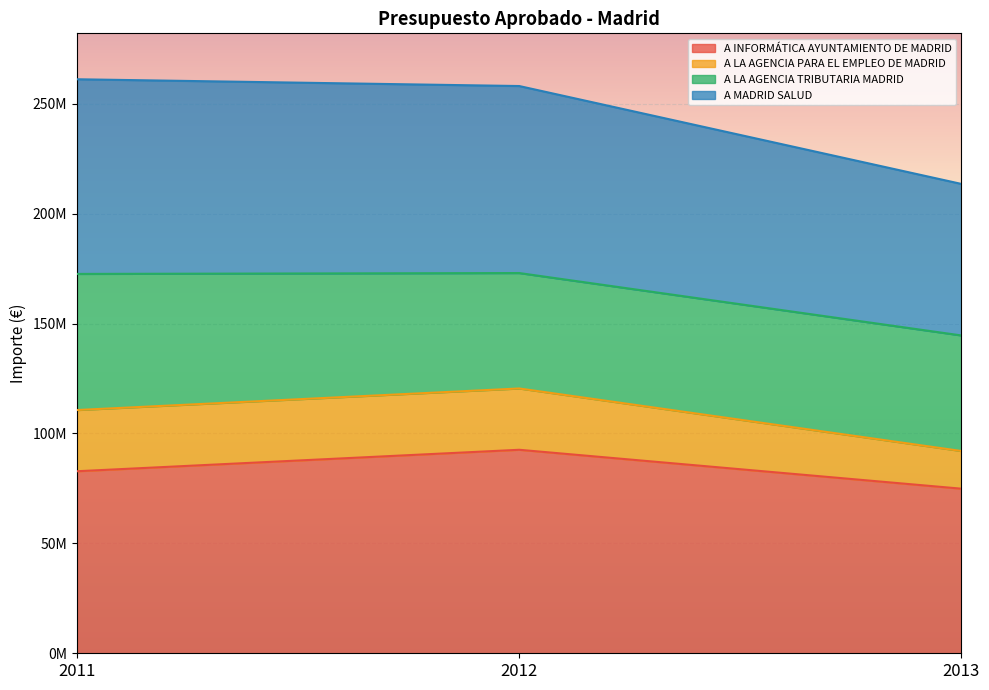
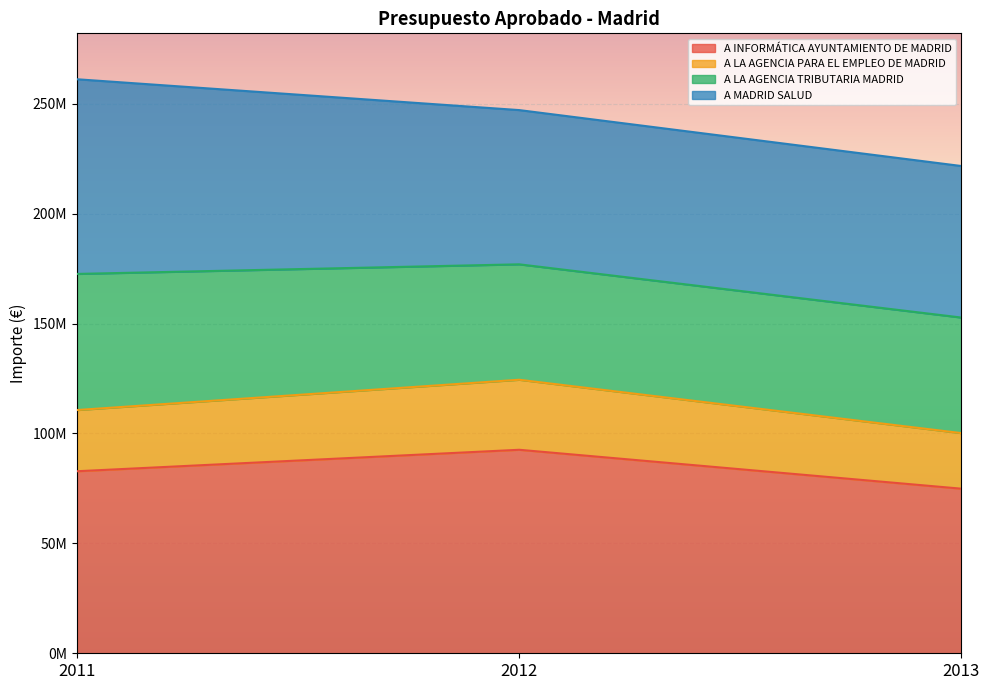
A LA AGENCIA PARA EL EMPLEO DE MADRID, 2012: 28000000 -> 32000000
A MADRID SALUD, 2012: 85000000 -> 70000000
A LA AGENCIA PARA EL EMPLEO DE MADRID, 2013: 17000000 -> 25000000
